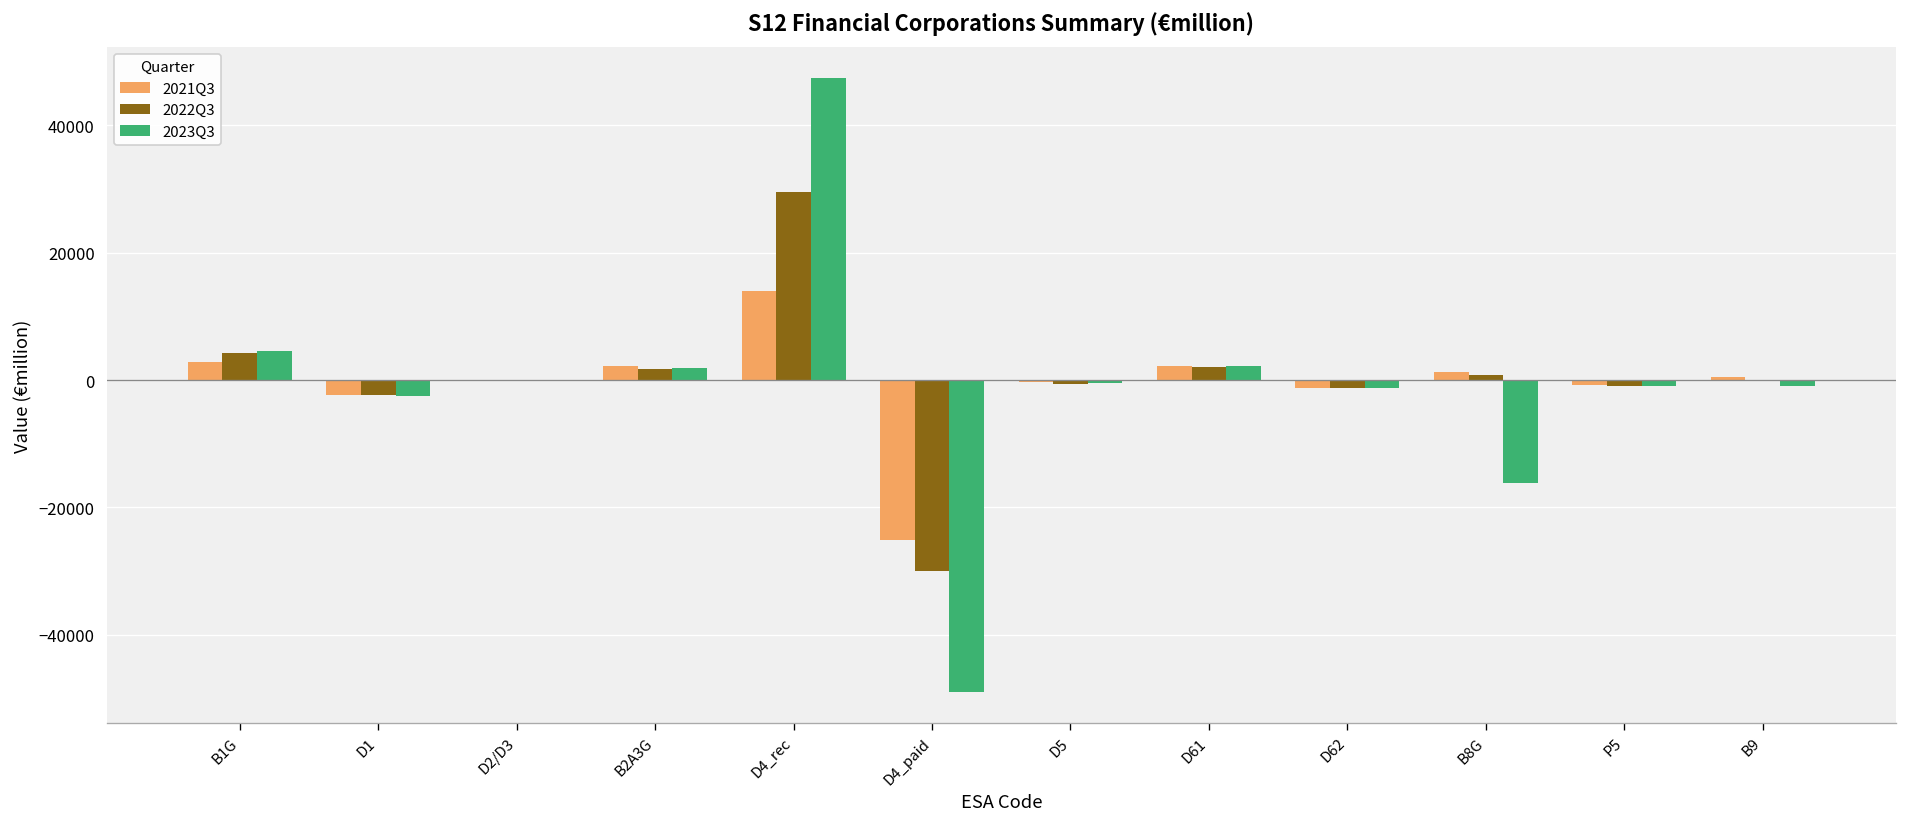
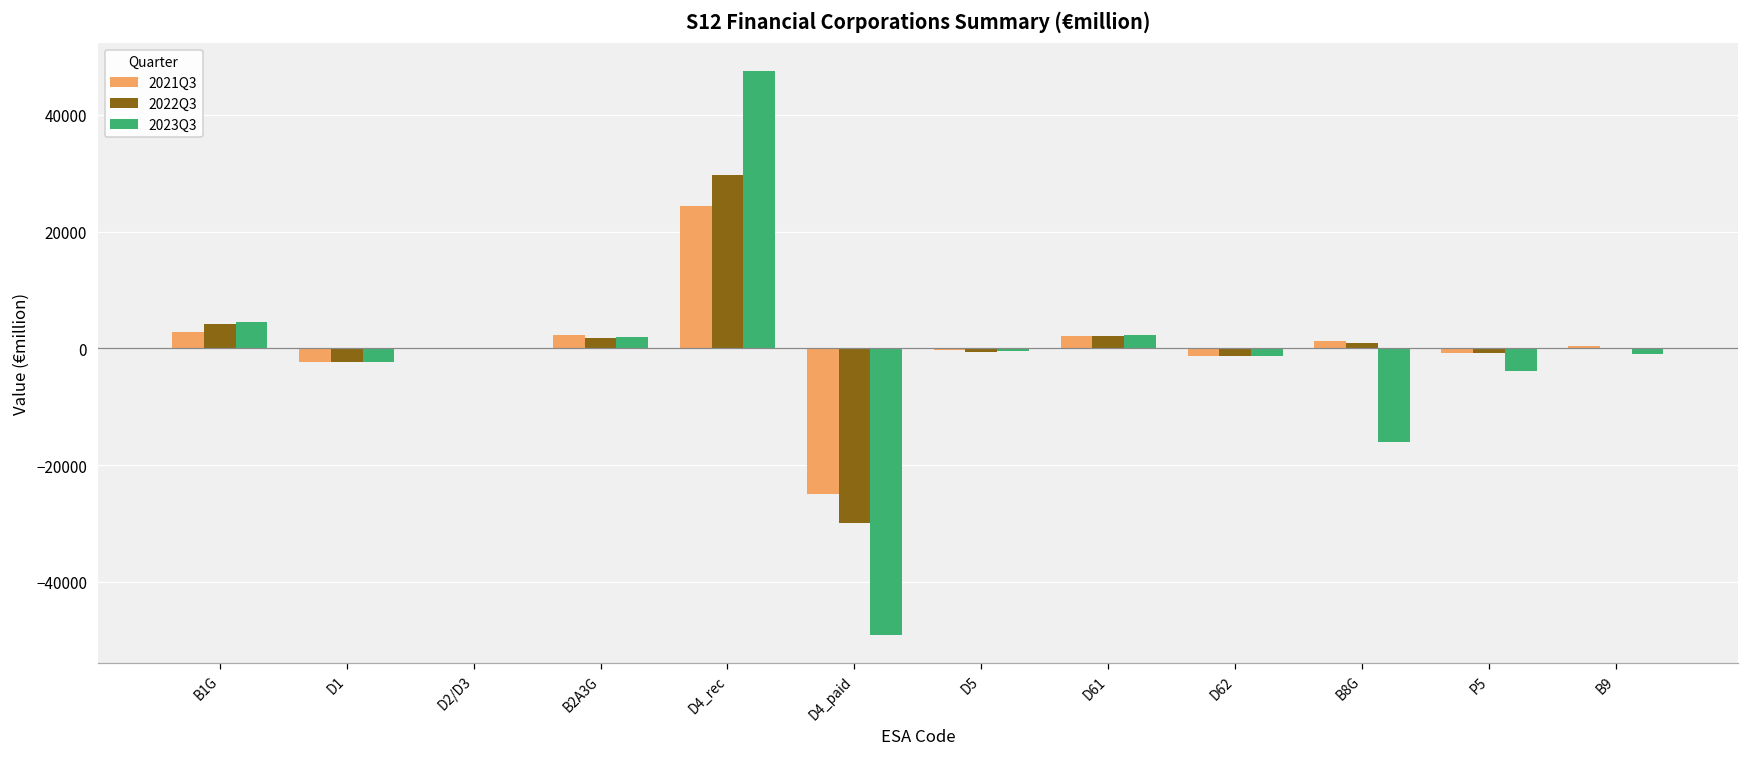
2021Q3, D4_rec: 14000 -> 24000
2023Q3, P5: -1000 -> -4000
